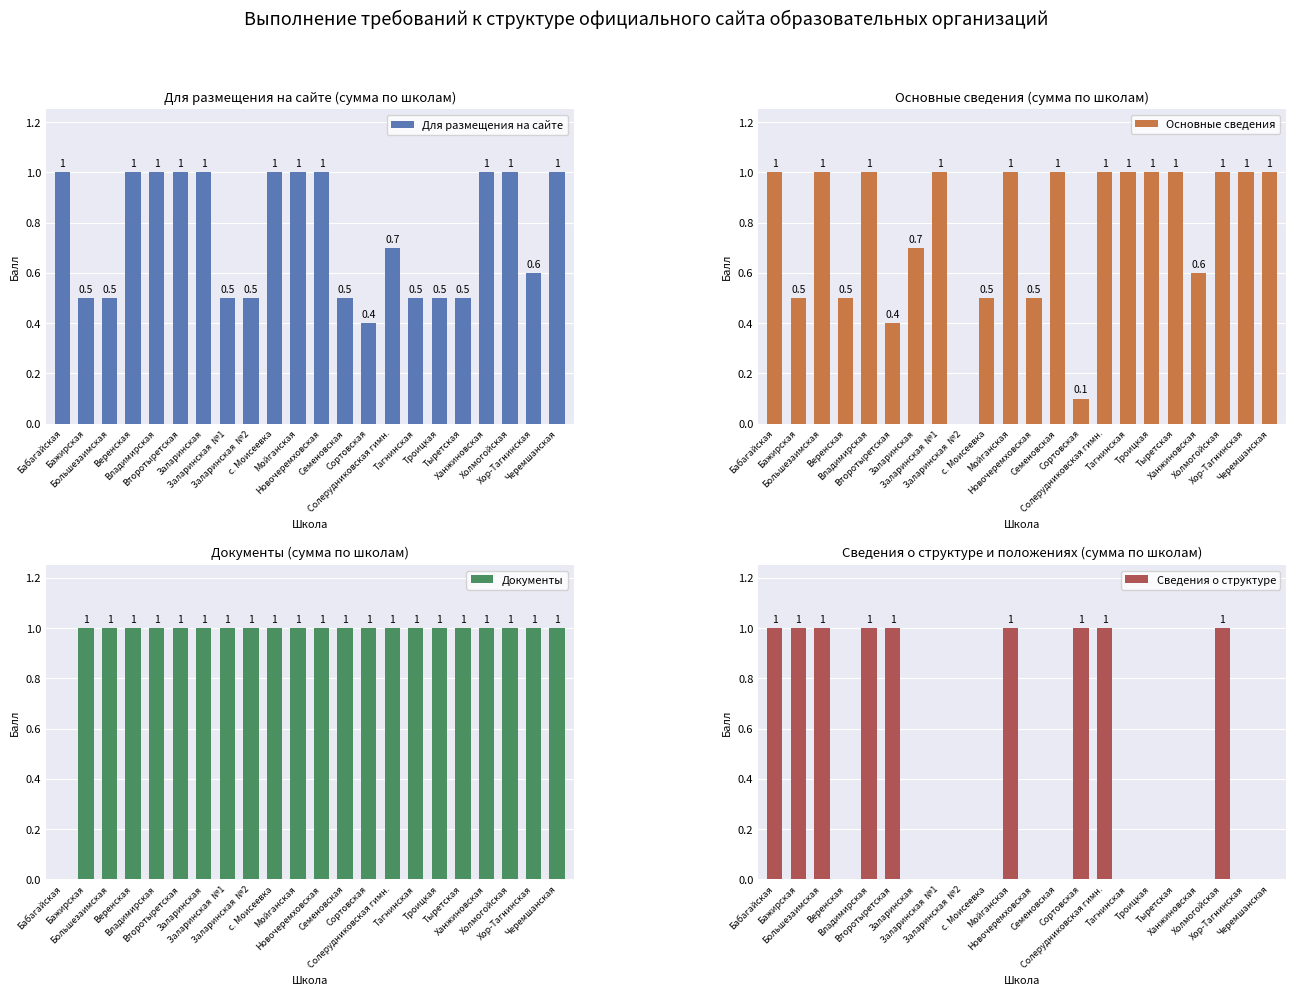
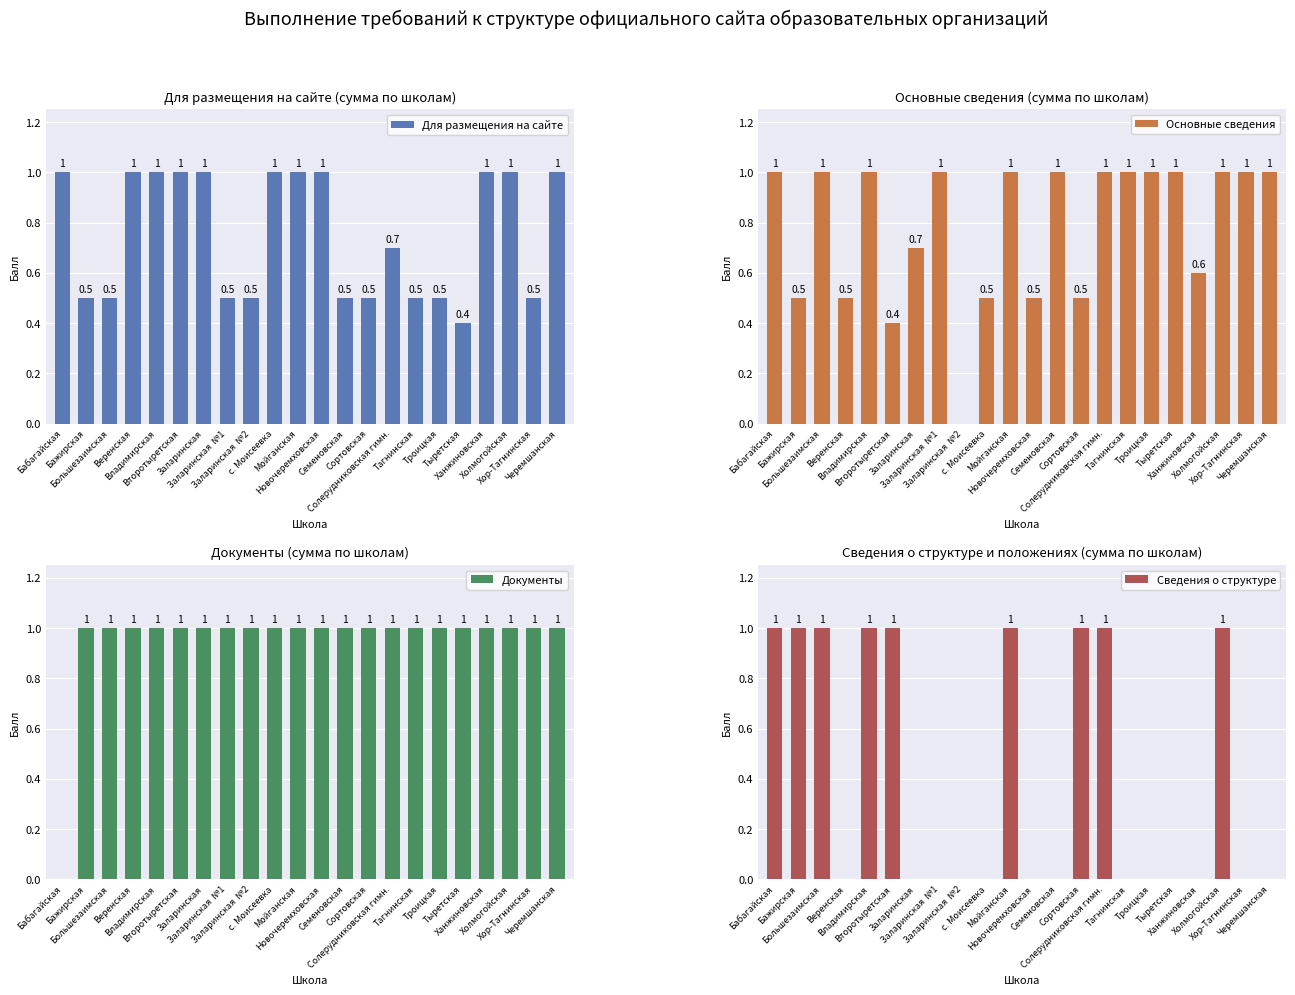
Для размещения на сайте (сумма по школам), Сортовская: 0.4 -> 0.5
Для размещения на сайте (сумма по школам), Тыретская: 0.5 -> 0.4
Для размещения на сайте (сумма по школам), Хор-Тагнинская: 0.6 -> 0.5
Основные сведения (сумма по школам), Сортовская: 0.1 -> 0.5
